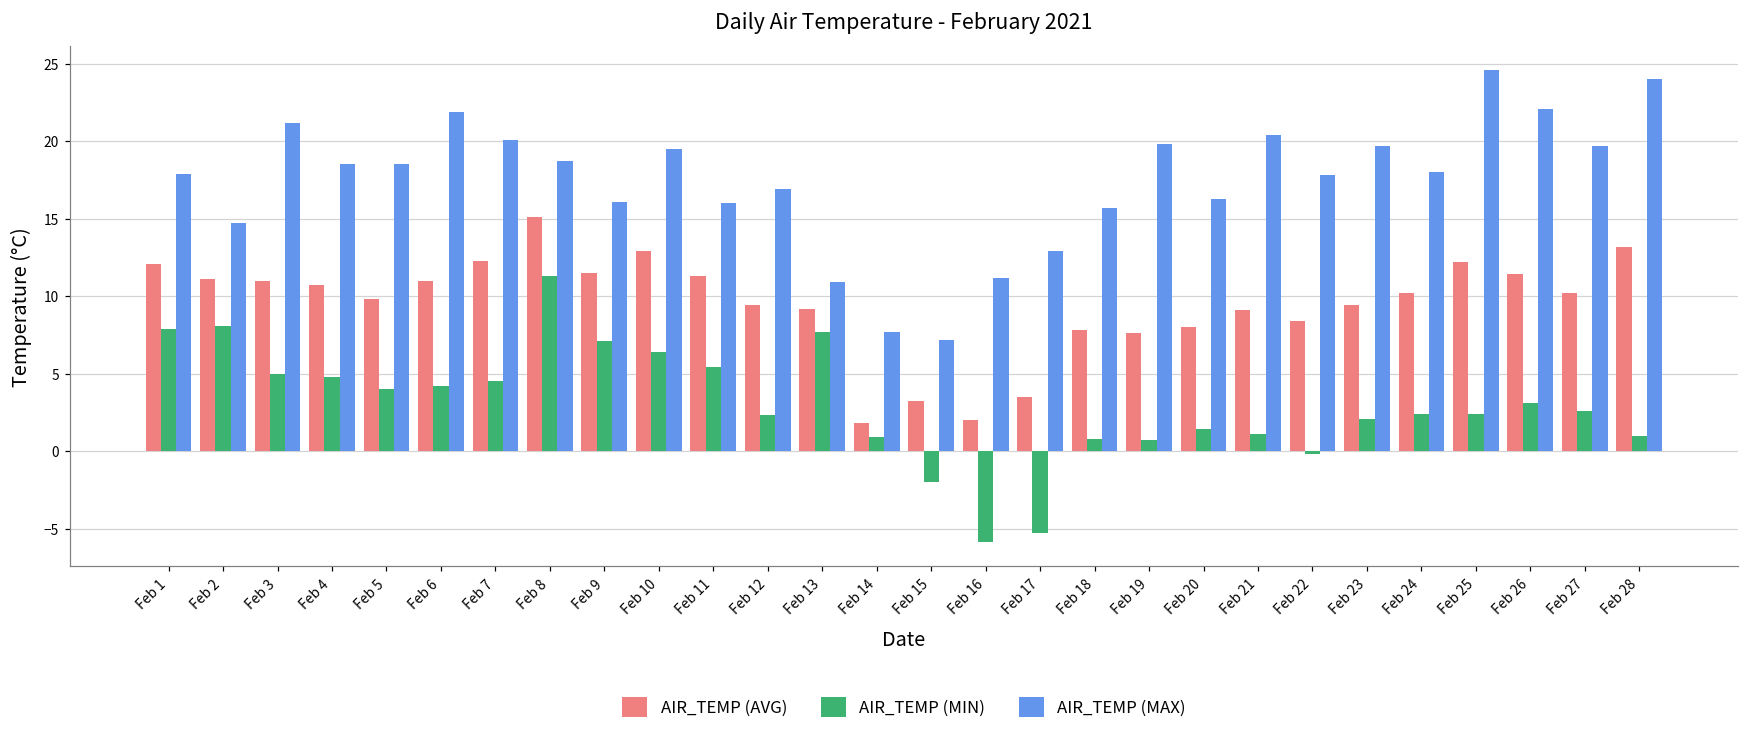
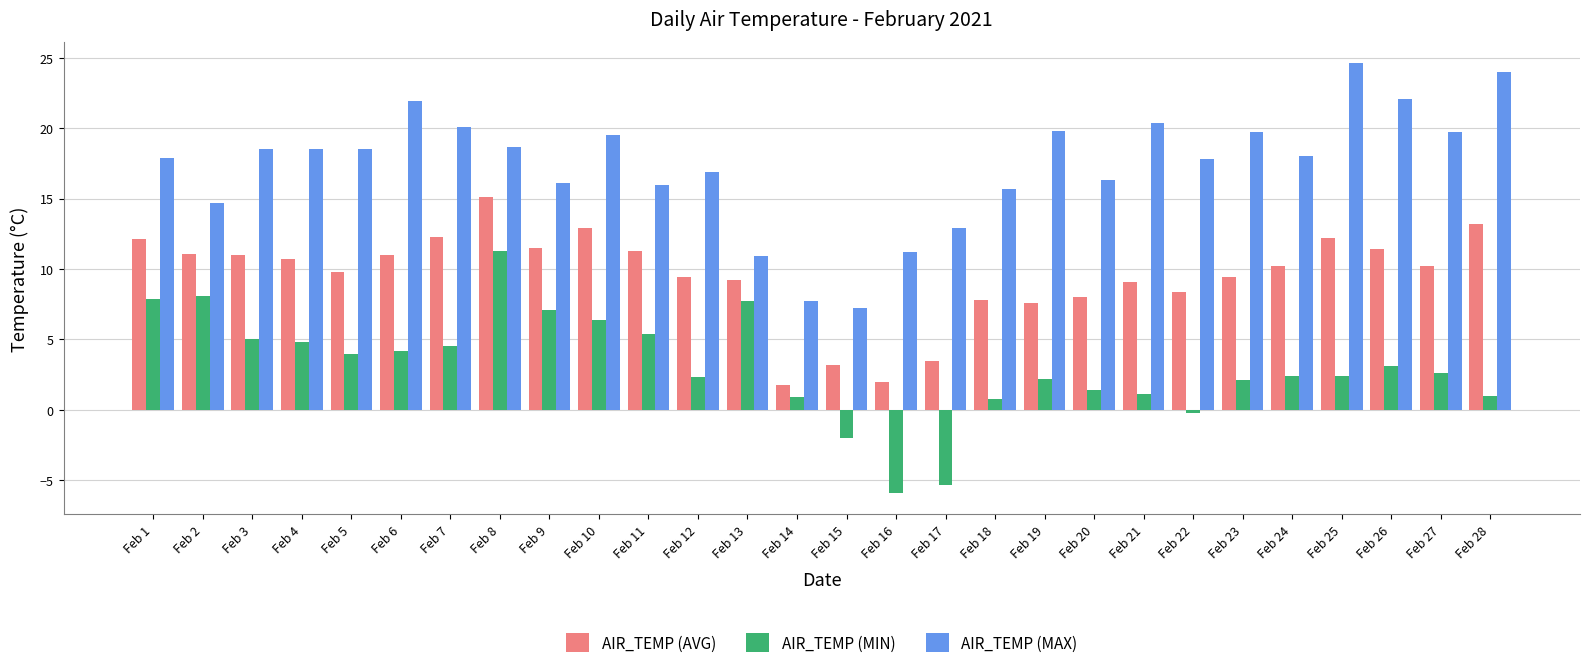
AIR_TEMP (MAX), Feb 3: 21.2 -> 18.5
AIR_TEMP (MIN), Feb 19: 0.7 -> 2.2
